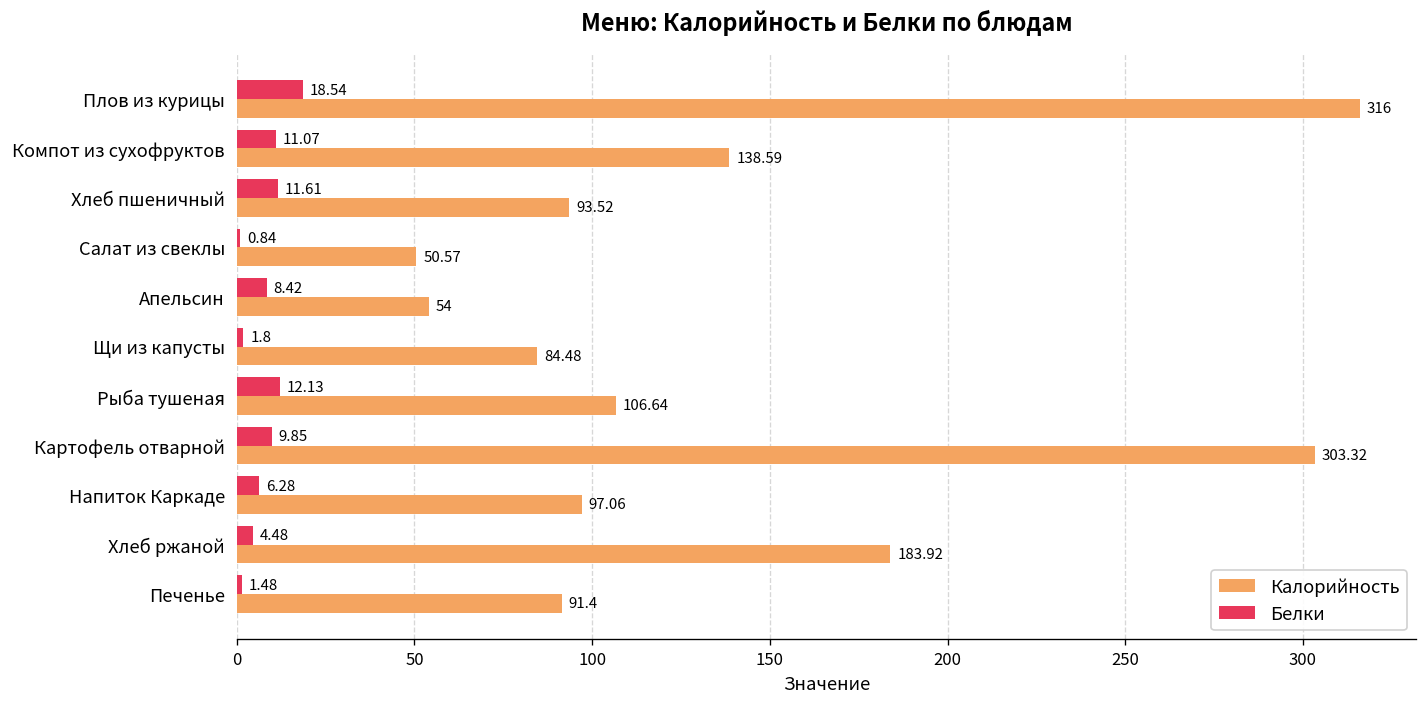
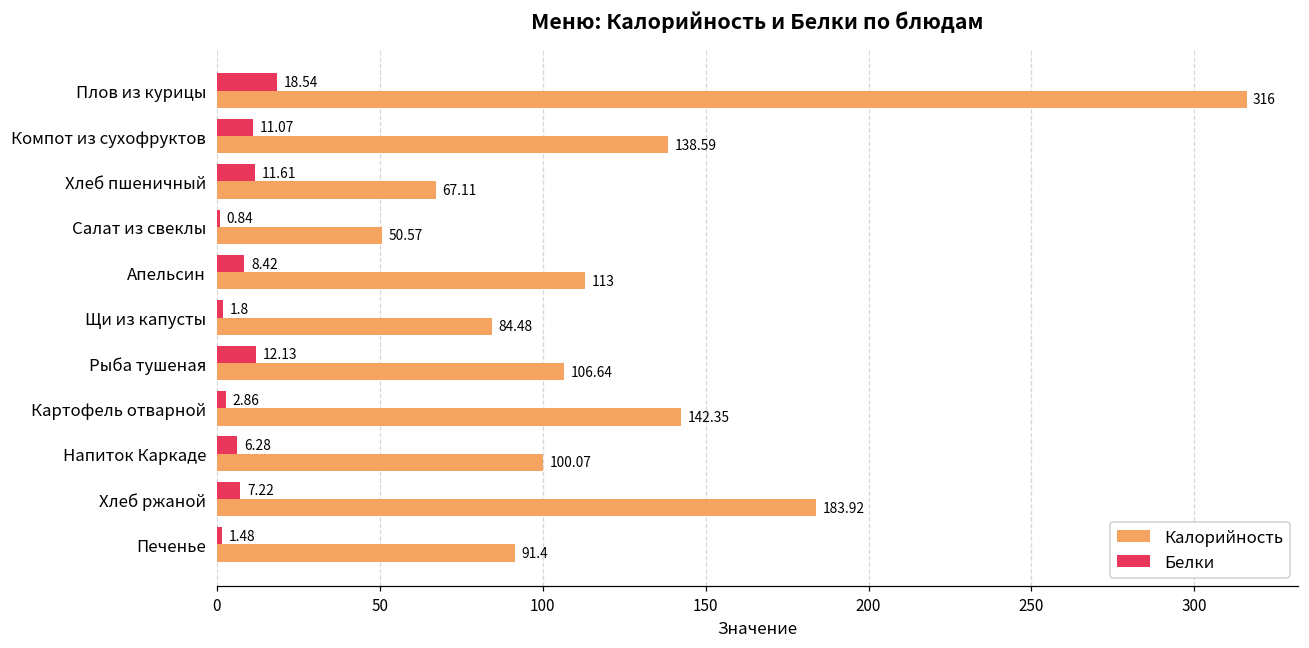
Калорийность, Хлеб пшеничный: 93.52 -> 67.11
Калорийность, Апельсин: 54 -> 113
Белки, Картофель отварной: 9.85 -> 2.86
Калорийность, Картофель отварной: 303.32 -> 142.35
Калорийность, Напиток Каркаде: 97.06 -> 100.07
Белки, Хлеб ржаной: 4.48 -> 7.22
